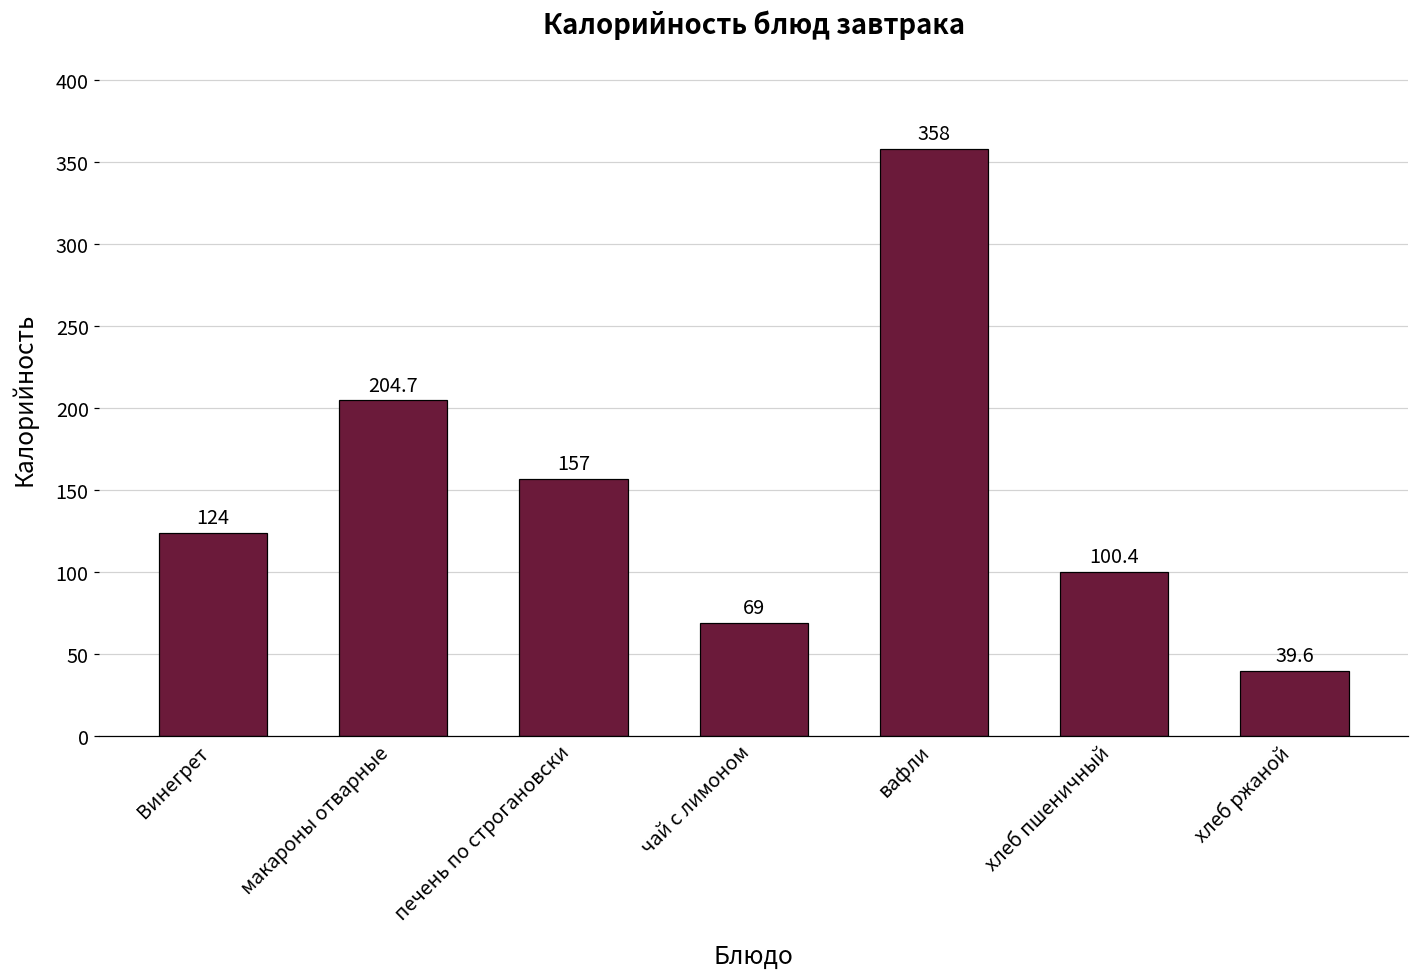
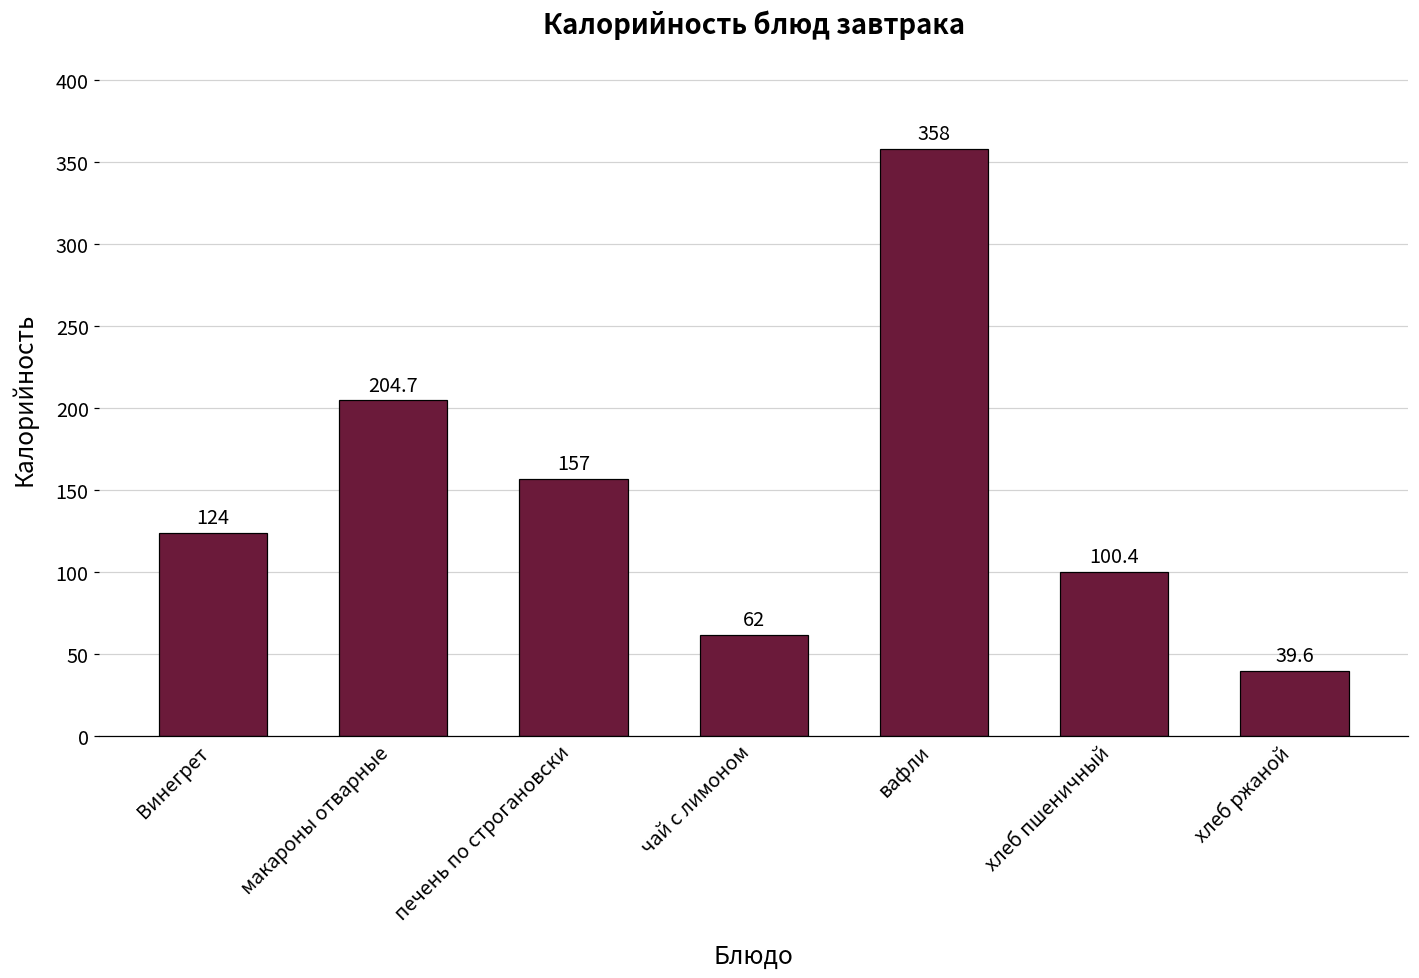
чай с лимоном: 69 -> 62
